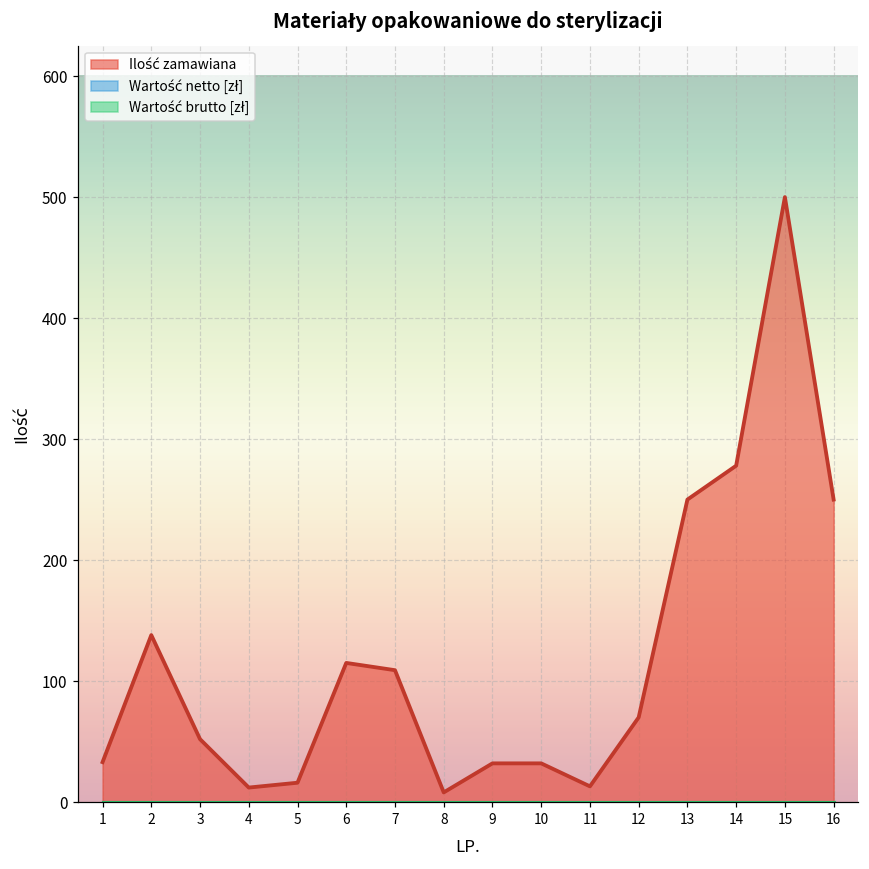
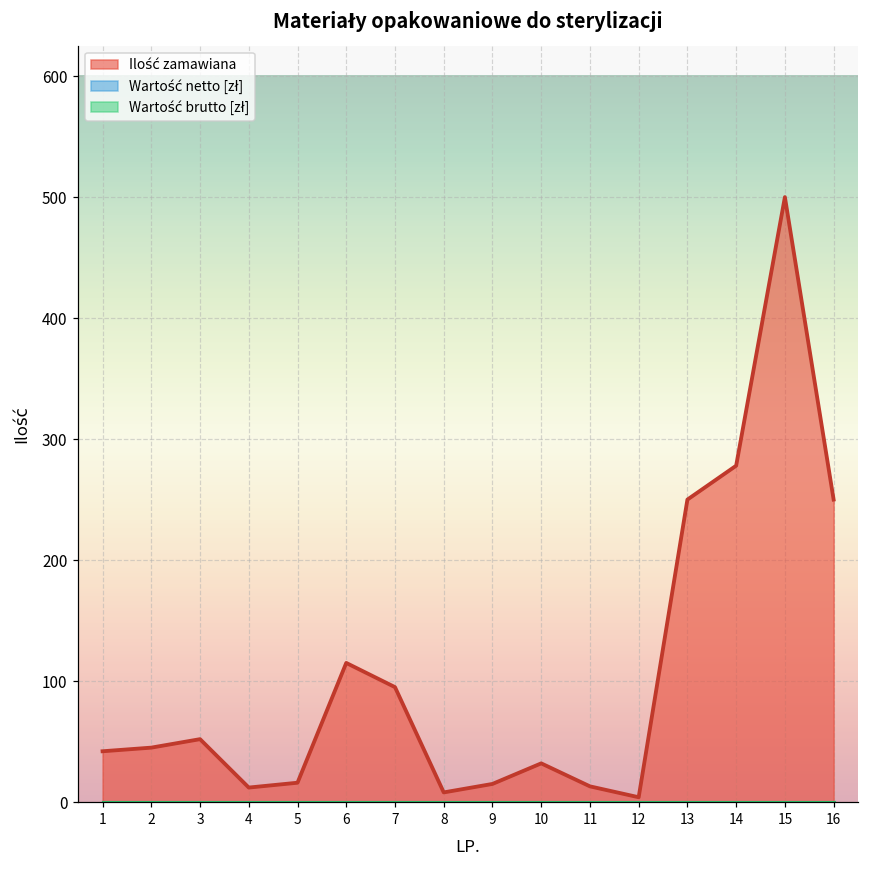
Ilość zamawiana, 1: 33 -> 42
Ilość zamawiana, 2: 138 -> 45
Ilość zamawiana, 7: 109 -> 95
Ilość zamawiana, 9: 32 -> 15
Ilość zamawiana, 12: 70 -> 4
